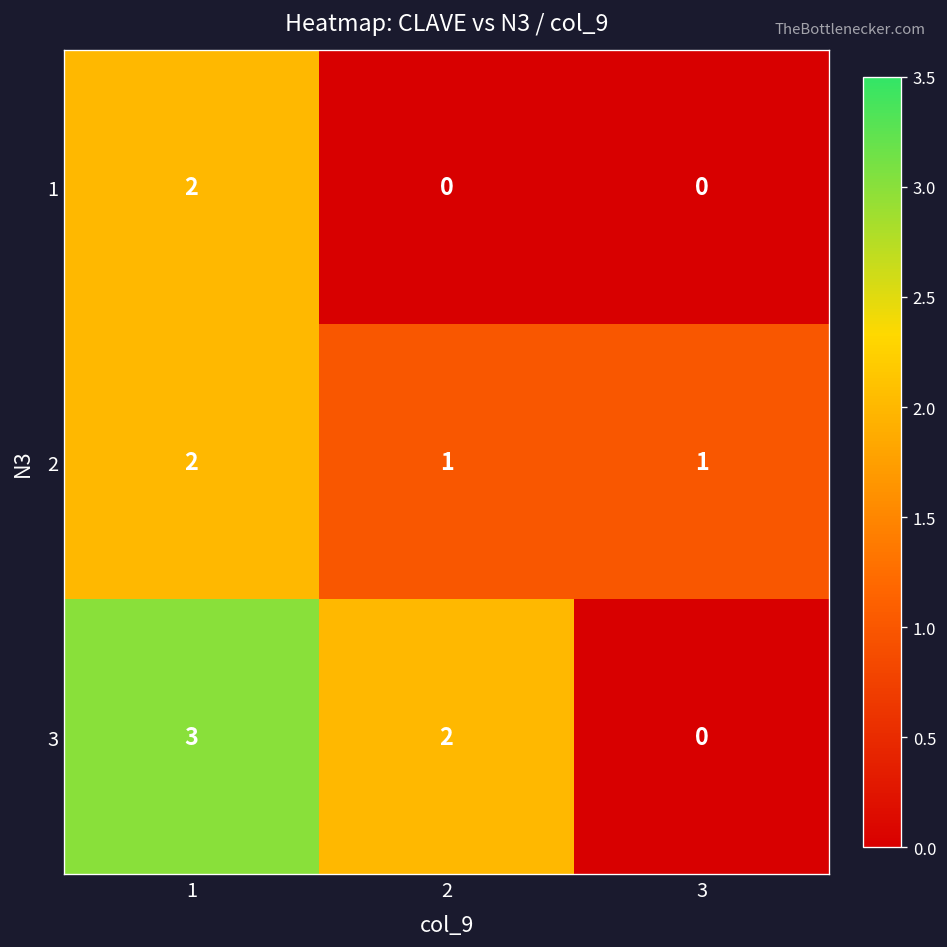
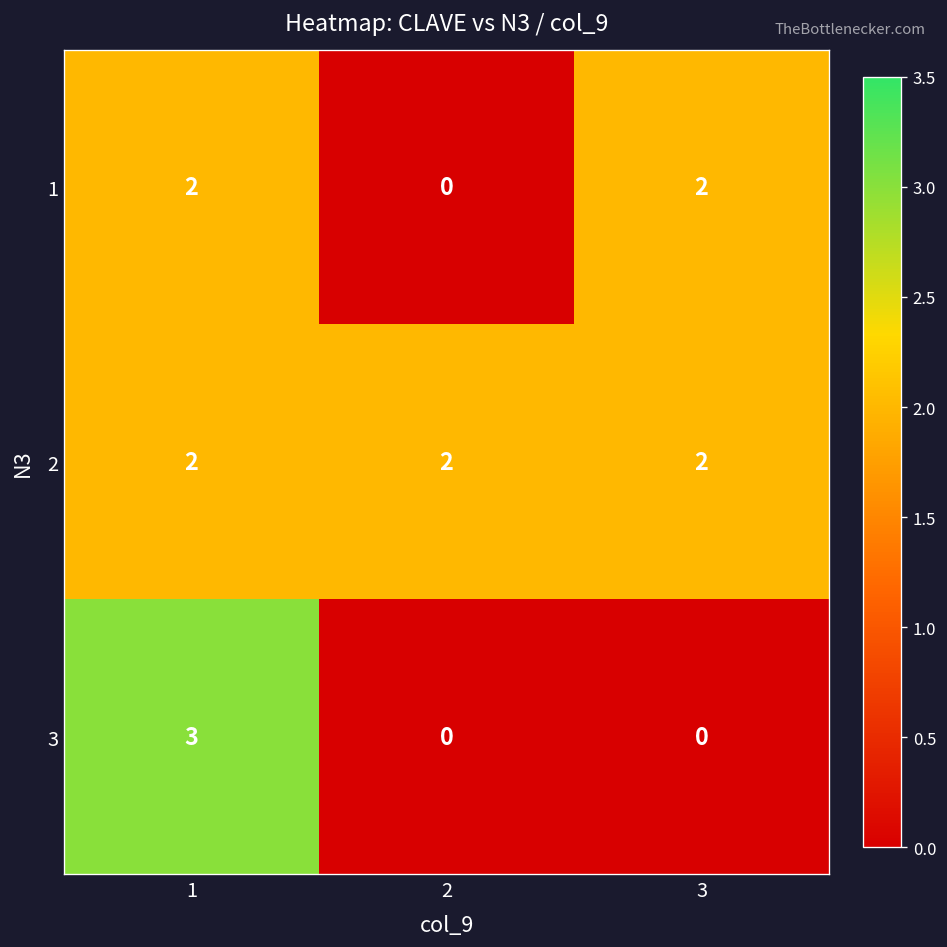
1, 3: 0 -> 2
2, 2: 1 -> 2
2, 3: 1 -> 2
3, 2: 2 -> 0
